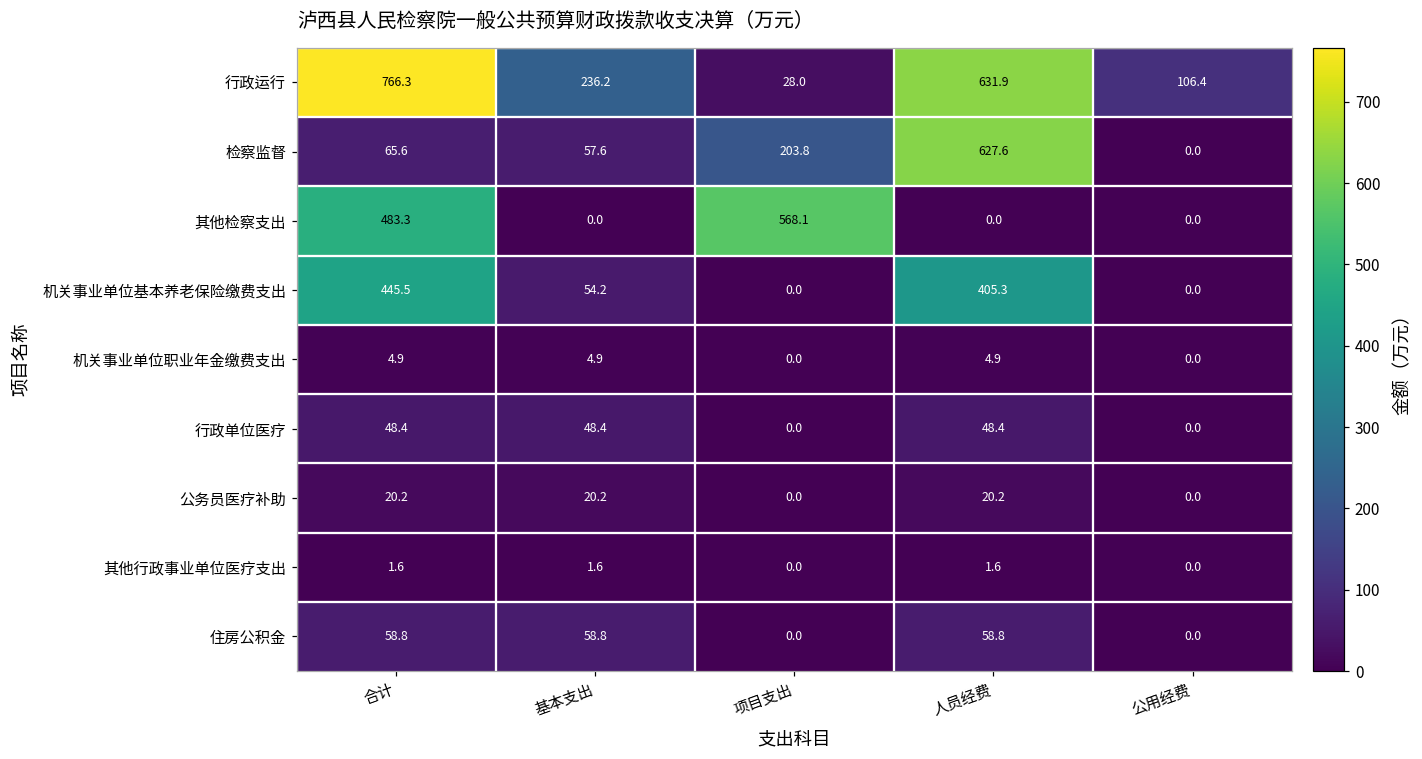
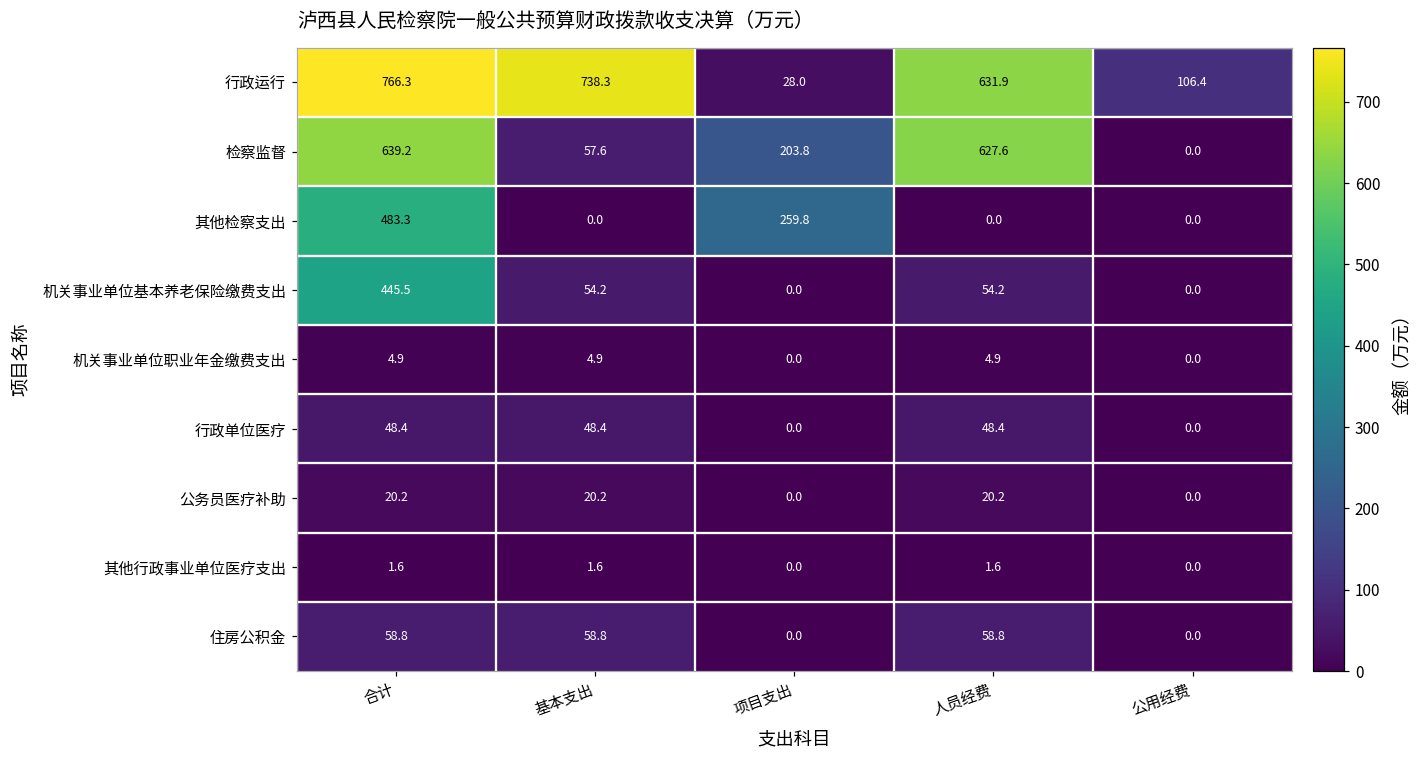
行政运行, 基本支出: 236.2 -> 738.3
检察监督, 合计: 65.6 -> 639.2
其他检察支出, 项目支出: 568.1 -> 259.8
机关事业单位基本养老保险缴费支出, 人员经费: 405.3 -> 54.2
